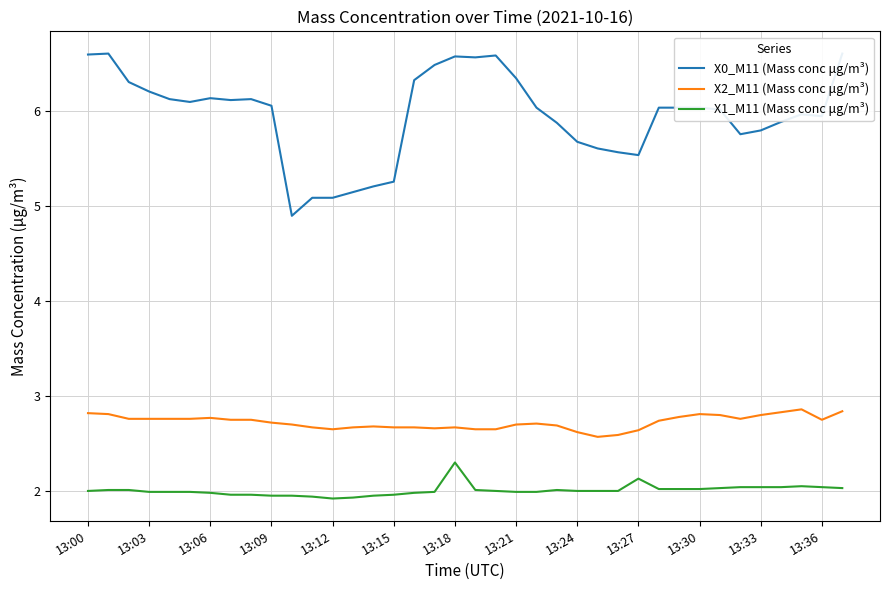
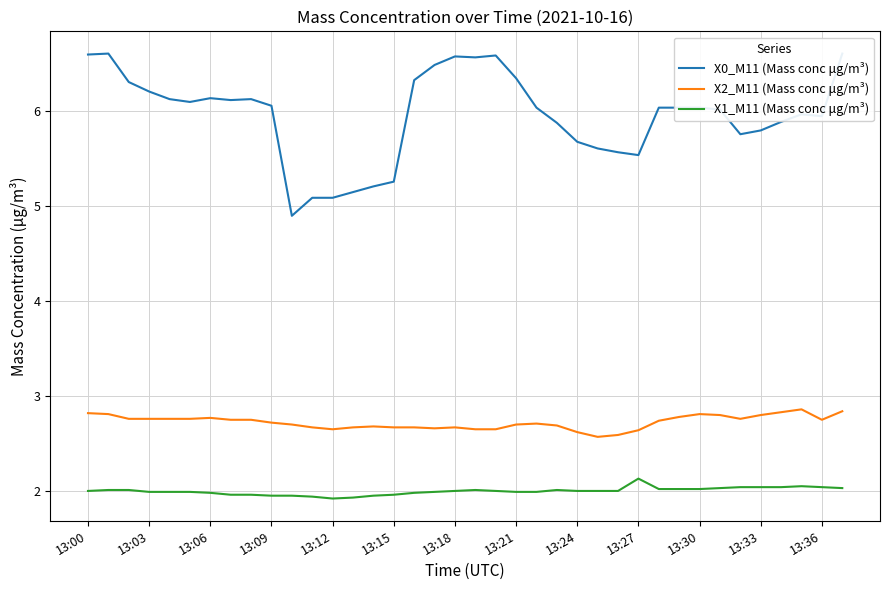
X1_M11 (Mass conc μg/m³), 13:18: 2.3 -> 2.0
